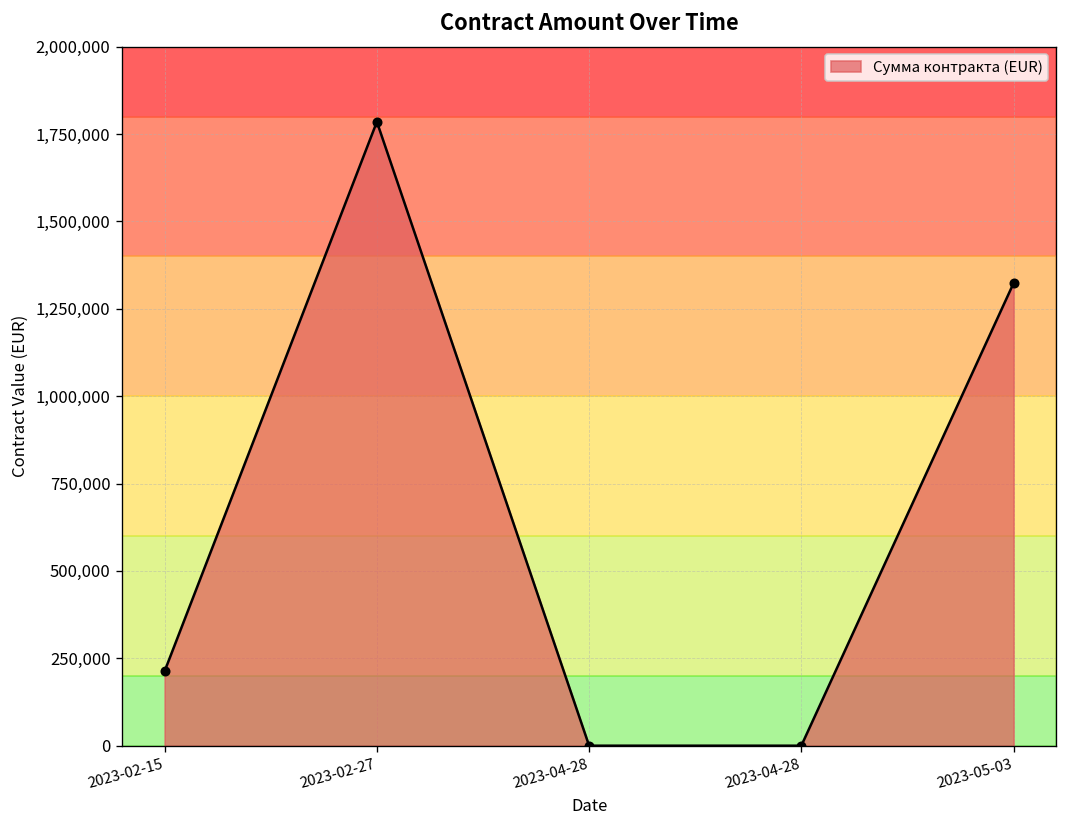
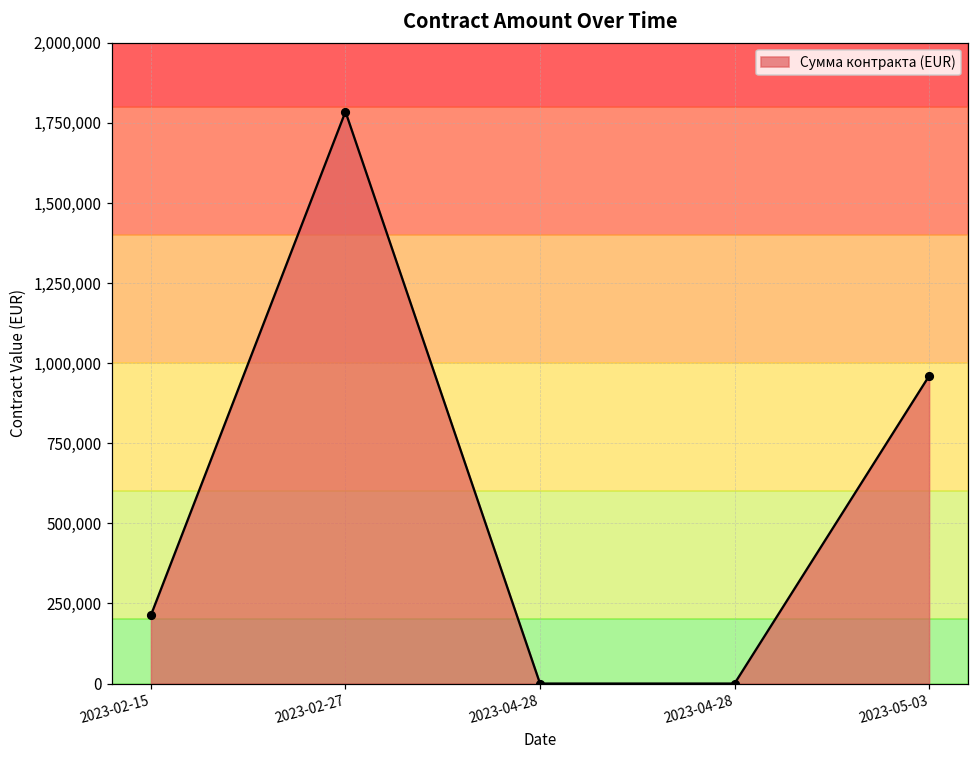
2023-05-03: 1,320,000 -> 960,000
